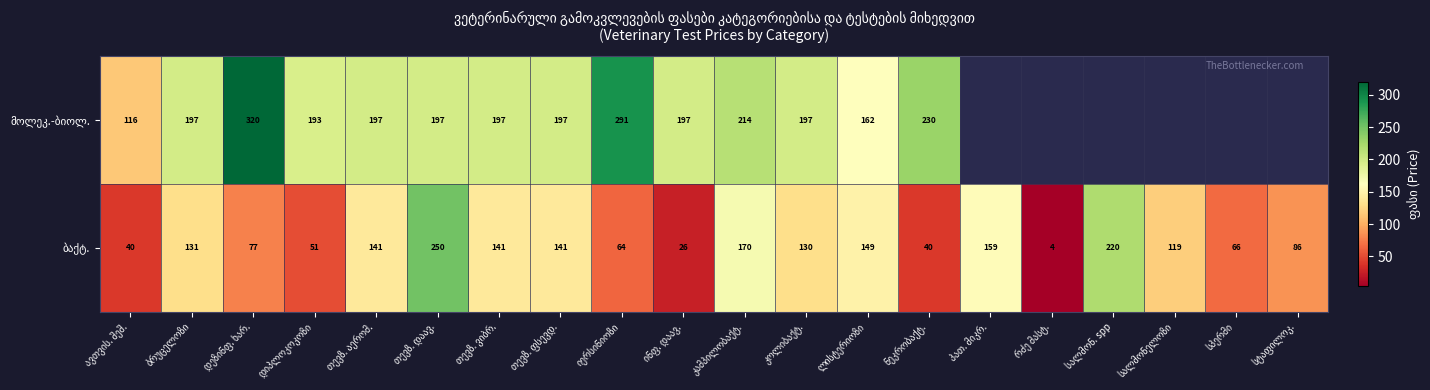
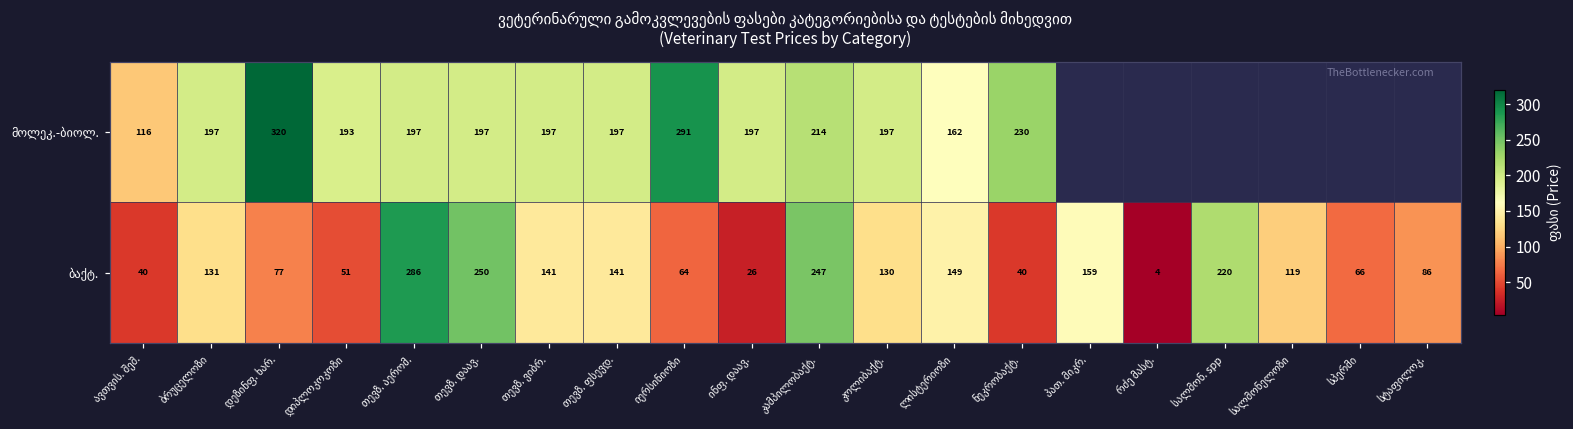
ბაქტ., თევზ. აერომ.: 141 -> 286
ბაქტ., კამპილობაქტ.: 170 -> 247
